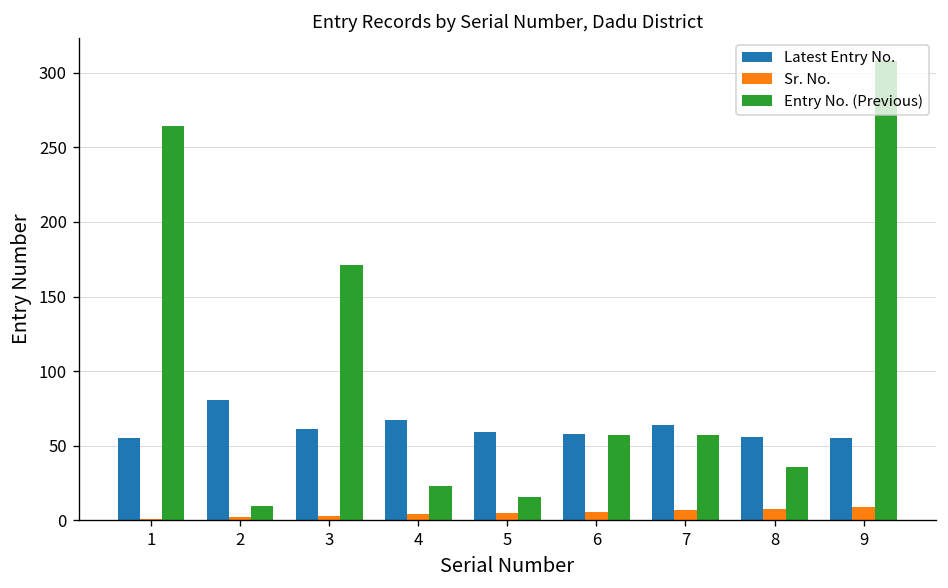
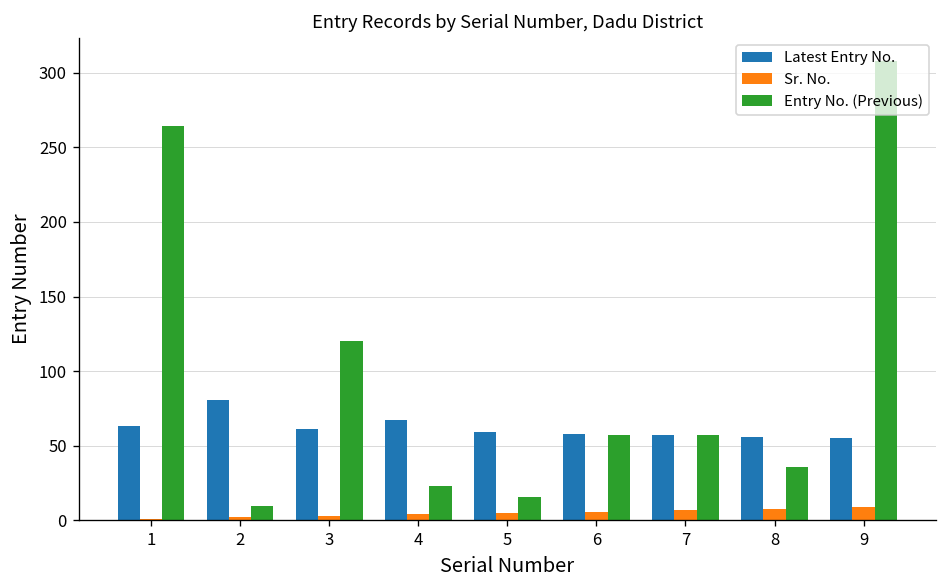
Latest Entry No., 1: 55 -> 63
Entry No. (Previous), 3: 171 -> 120
Latest Entry No., 7: 64 -> 57
